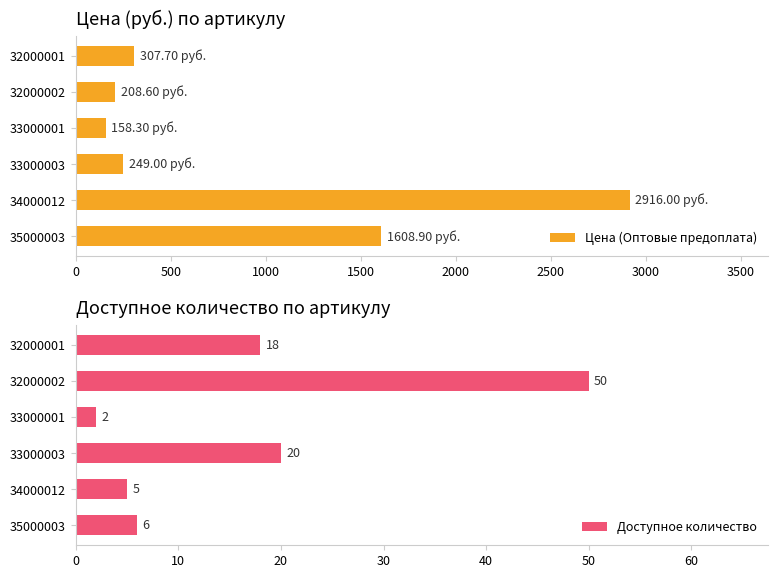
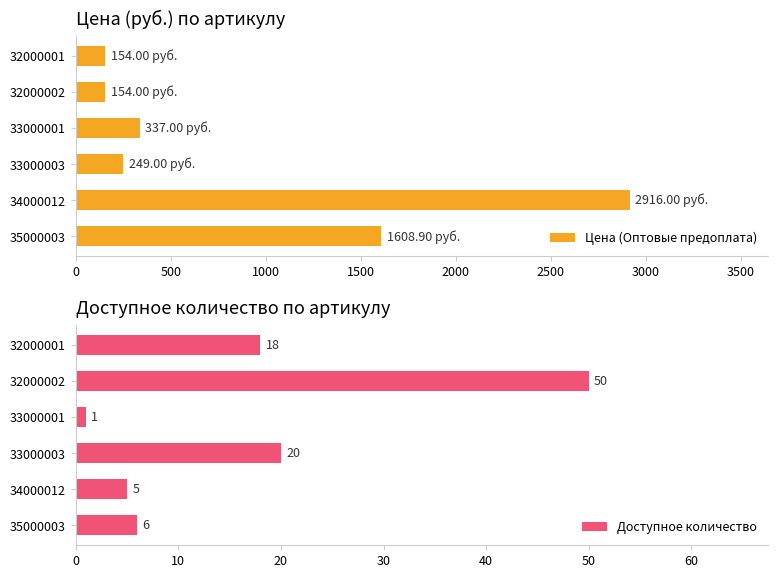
Цена (руб.) по артикулу, 32000001: 307.70 -> 154.00
Цена (руб.) по артикулу, 32000002: 208.60 -> 154.00
Цена (руб.) по артикулу, 33000001: 158.30 -> 337.00
Доступное количество по артикулу, 33000001: 2 -> 1
